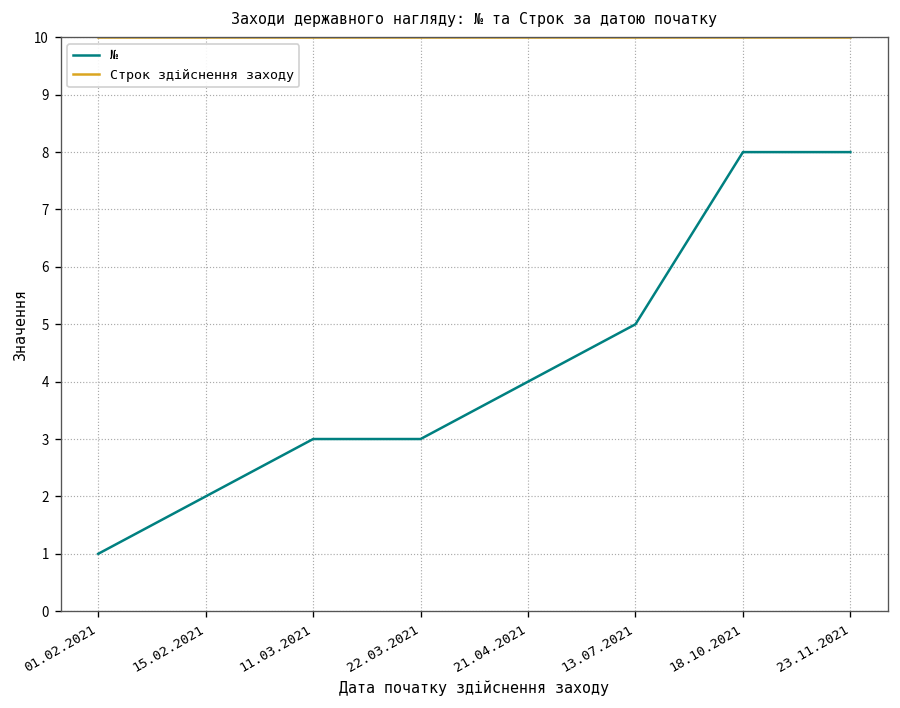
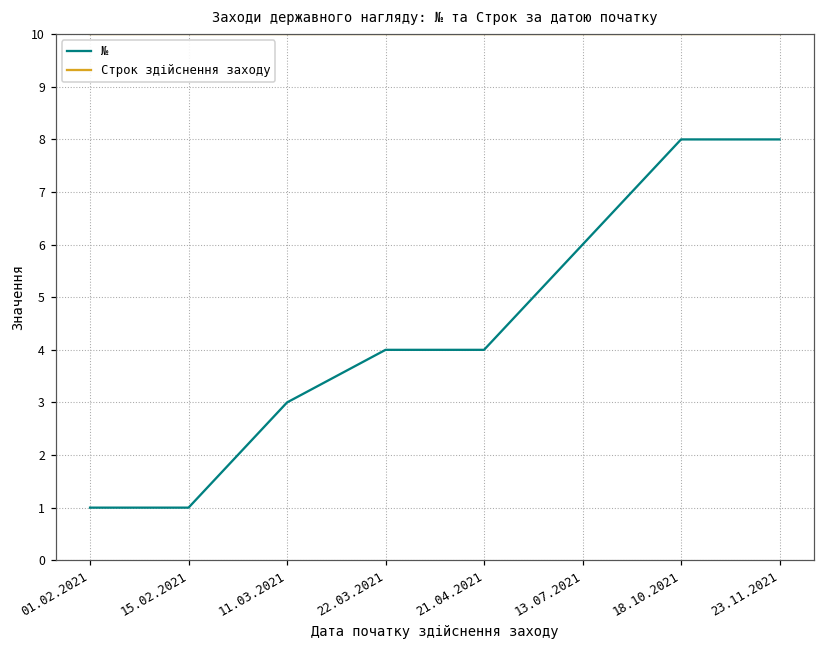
№, 15.02.2021: 2 -> 1
№, 22.03.2021: 3 -> 4
№, 13.07.2021: 5 -> 6
